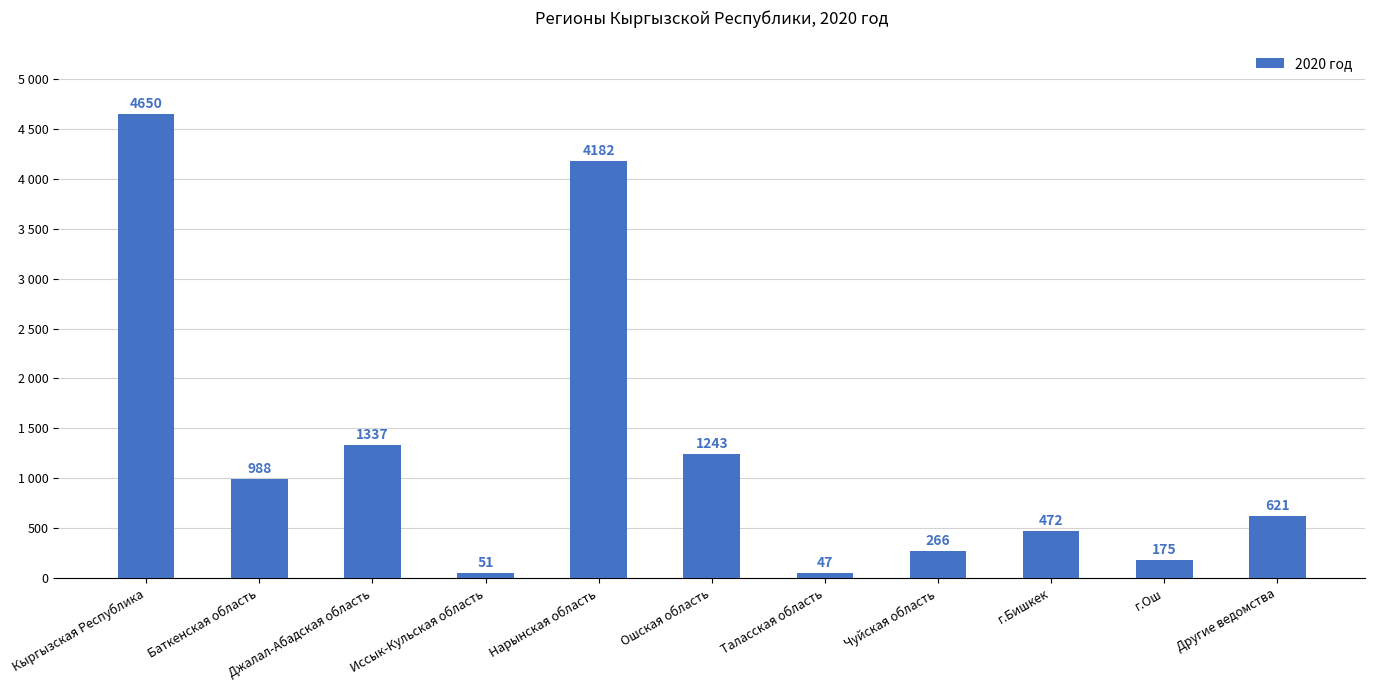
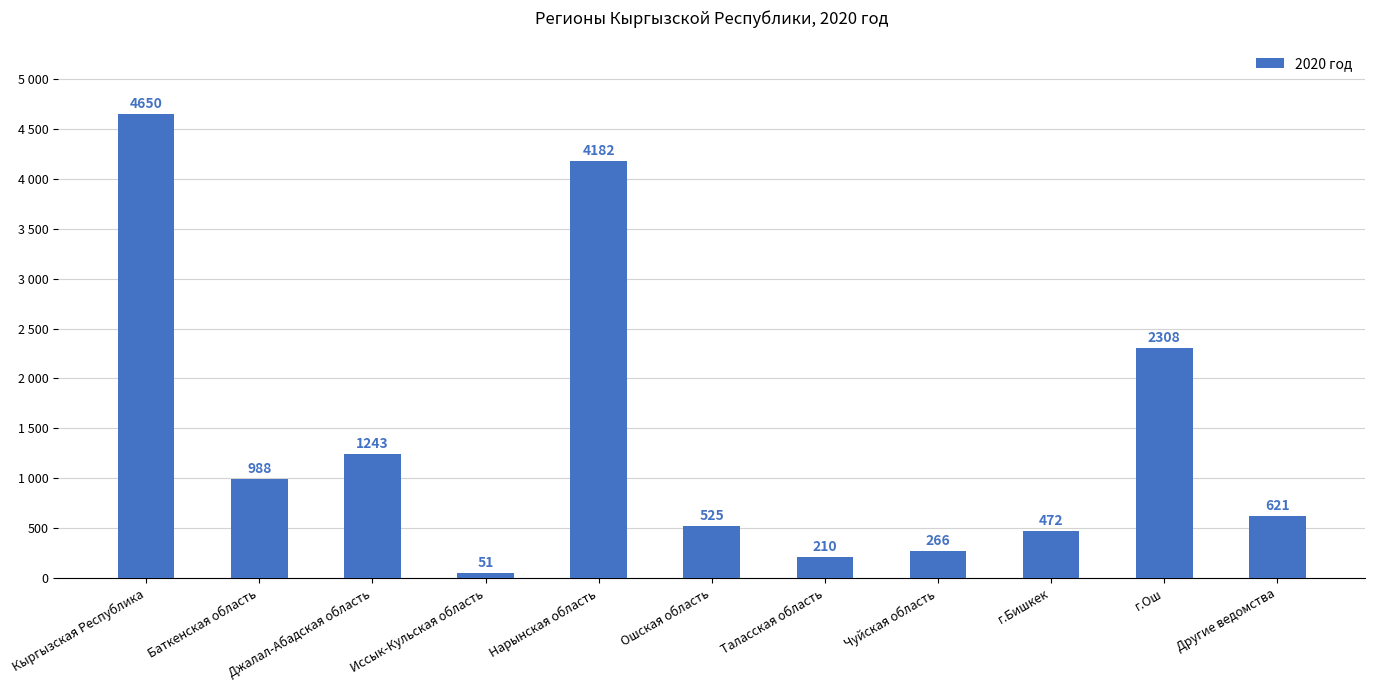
Джалал-Абадская область: 1337 -> 1243
Ошская область: 1243 -> 525
Таласская область: 47 -> 210
г.Ош: 175 -> 2308
